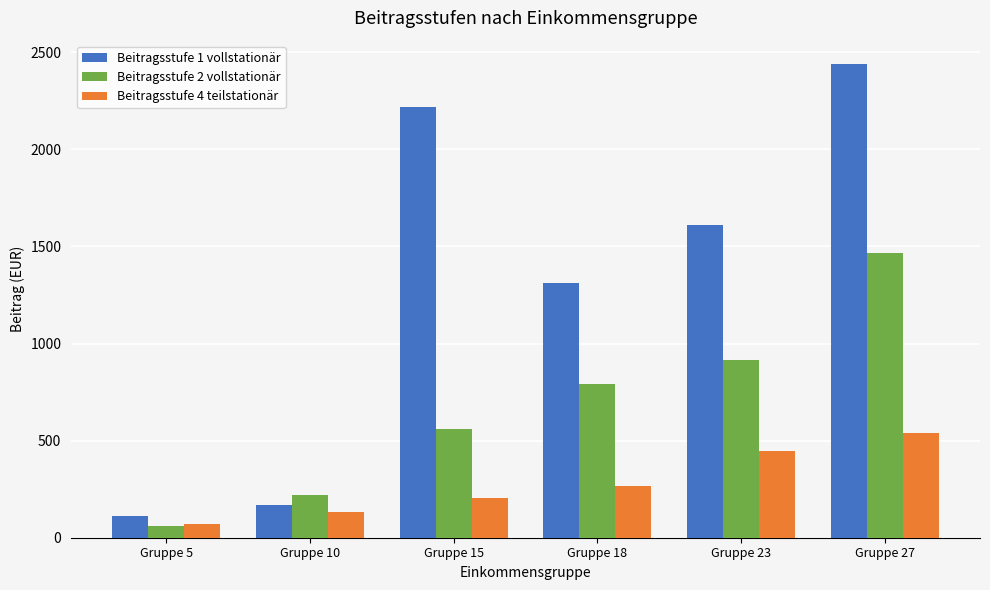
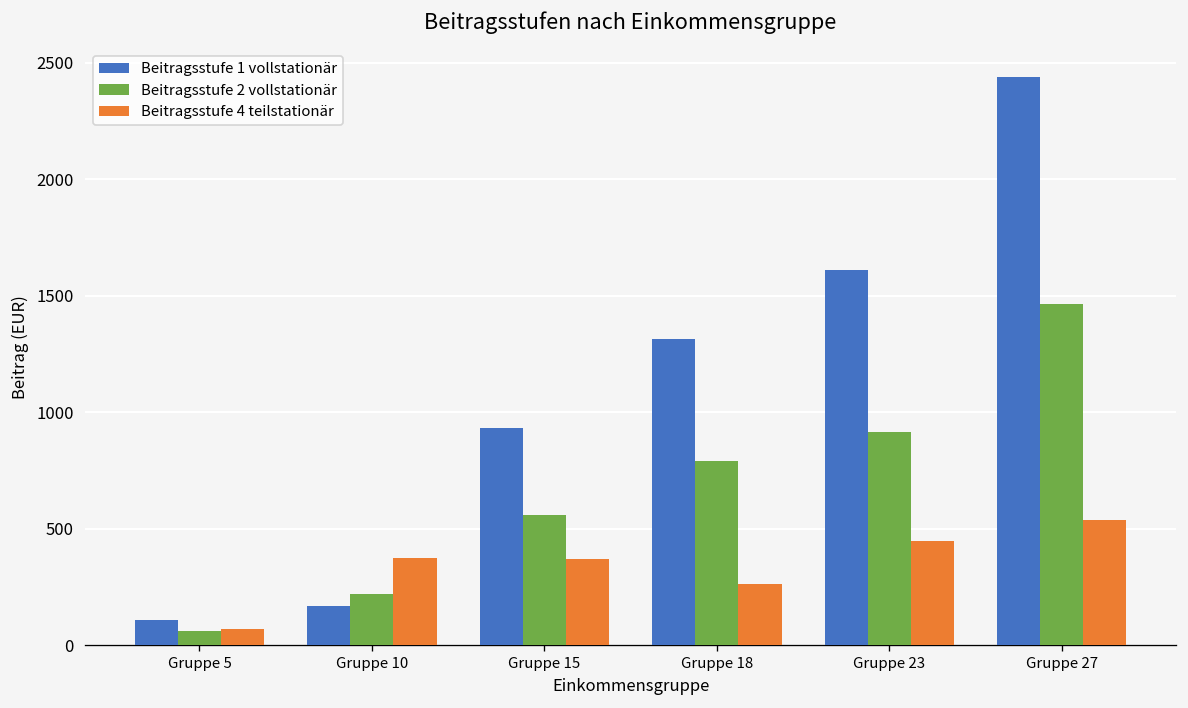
Beitragsstufe 4 teilstationär, Gruppe 10: 130 -> 380
Beitragsstufe 1 vollstationär, Gruppe 15: 2220 -> 930
Beitragsstufe 4 teilstationär, Gruppe 15: 210 -> 370
